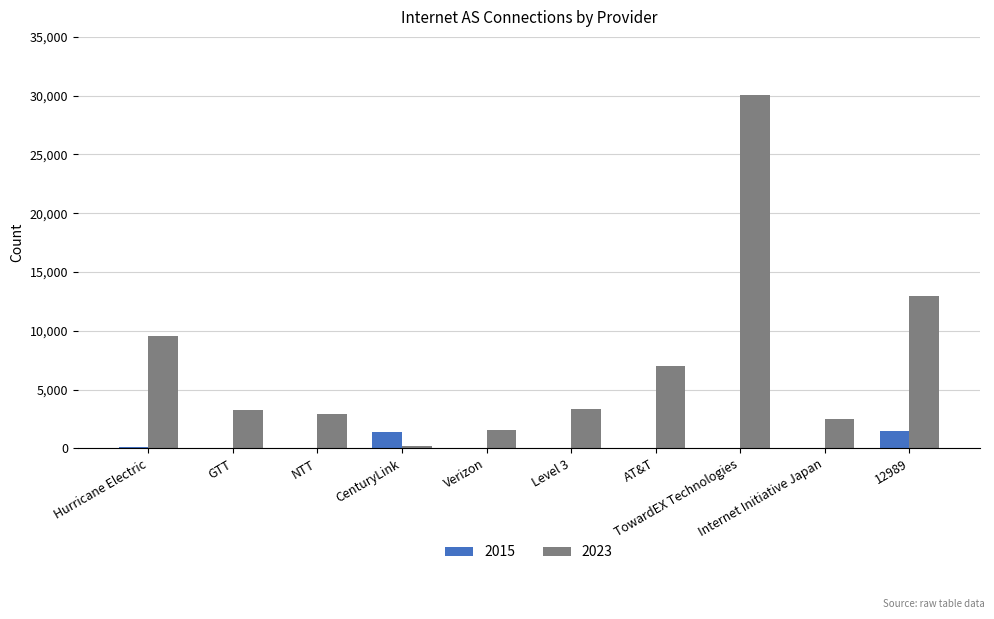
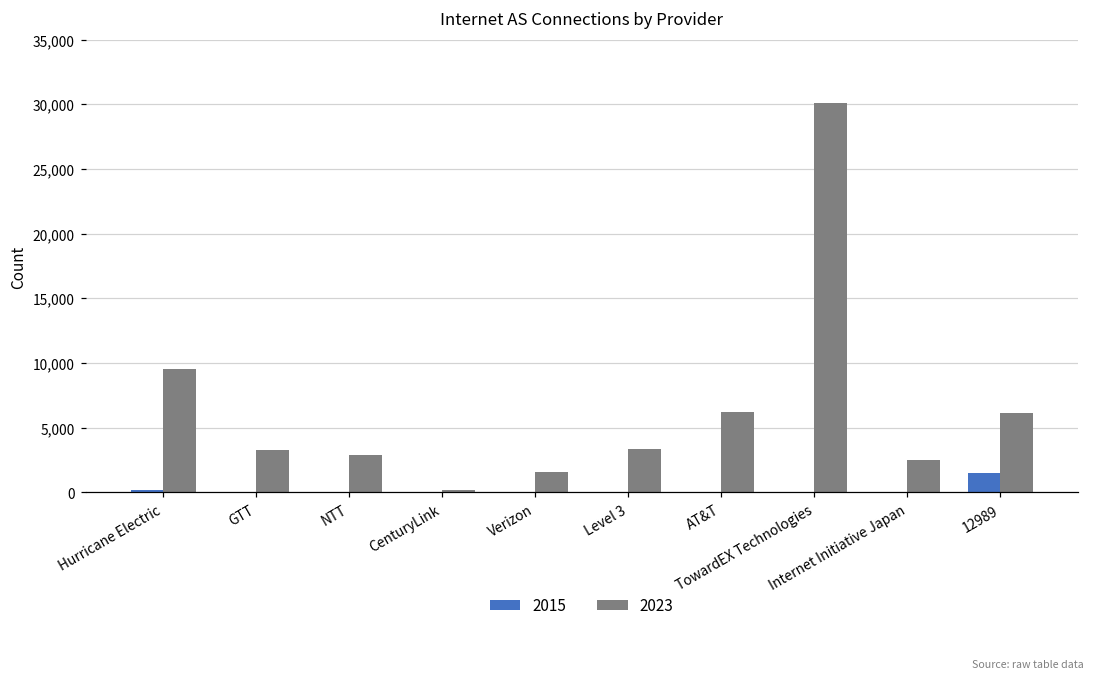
2015, CenturyLink: 1,400 -> 0
2023, AT&T: 7,000 -> 6,200
2023, 12989: 13,000 -> 6,100
